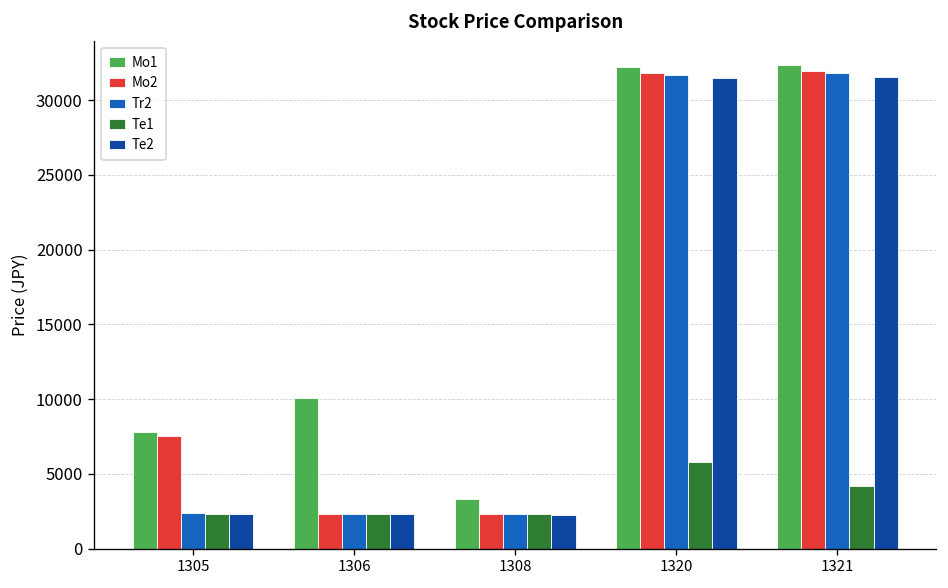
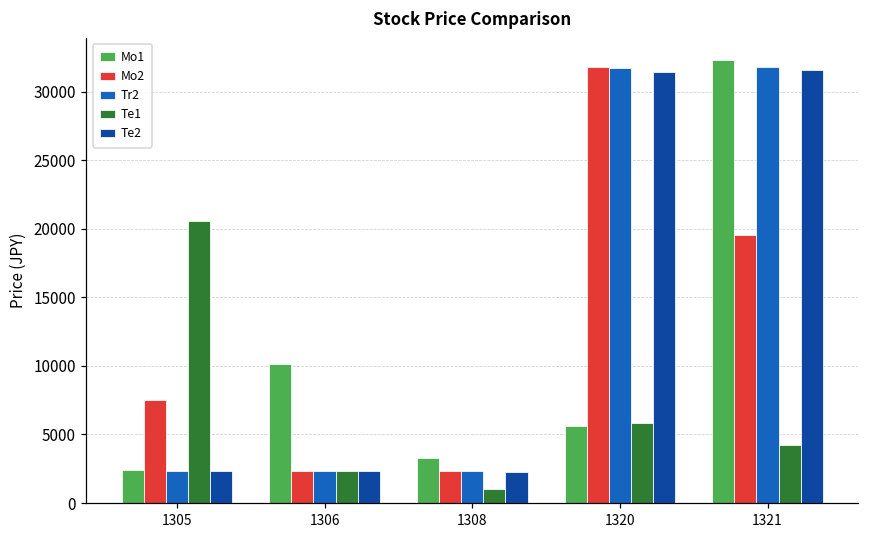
Mo1, 1305: 7800 -> 2400
Te1, 1305: 2300 -> 20600
Te1, 1308: 2300 -> 1000
Mo1, 1320: 32200 -> 5700
Mo2, 1321: 31900 -> 19600
